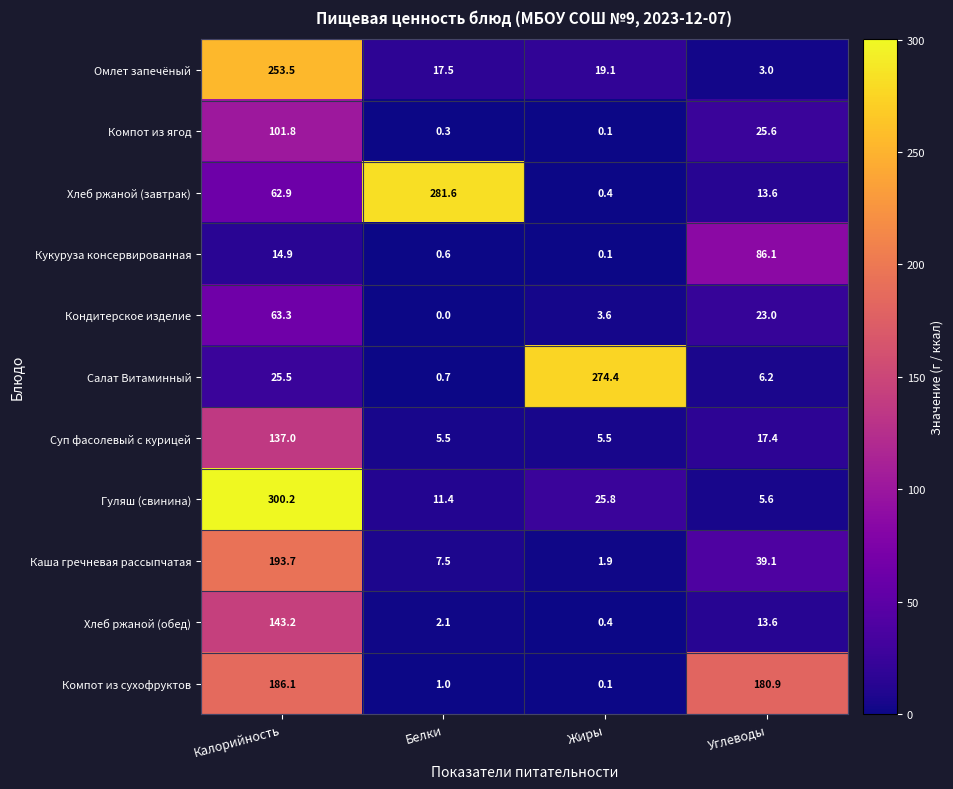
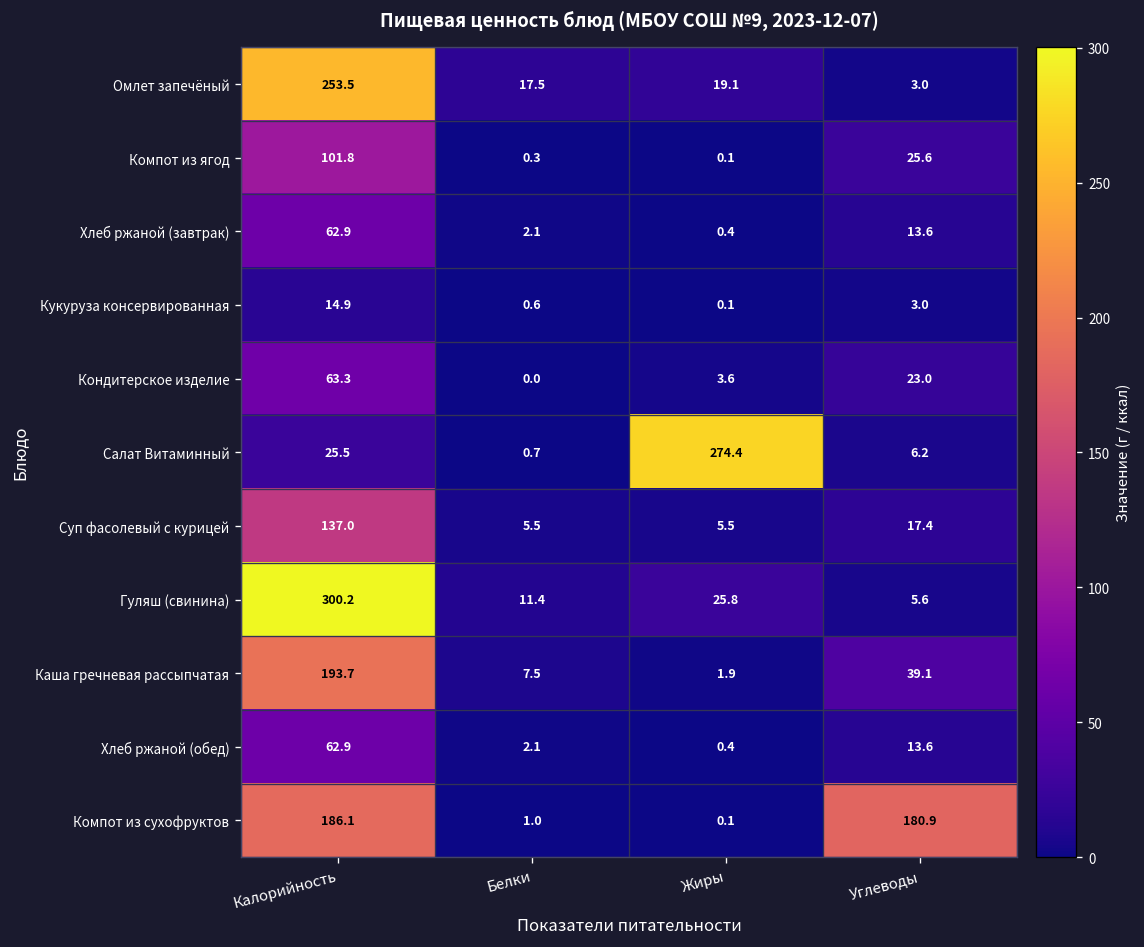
Хлеб ржаной (завтрак), Белки: 281.6 -> 2.1
Кукуруза консервированная, Углеводы: 86.1 -> 3.0
Хлеб ржаной (обед), Калорийность: 143.2 -> 62.9
